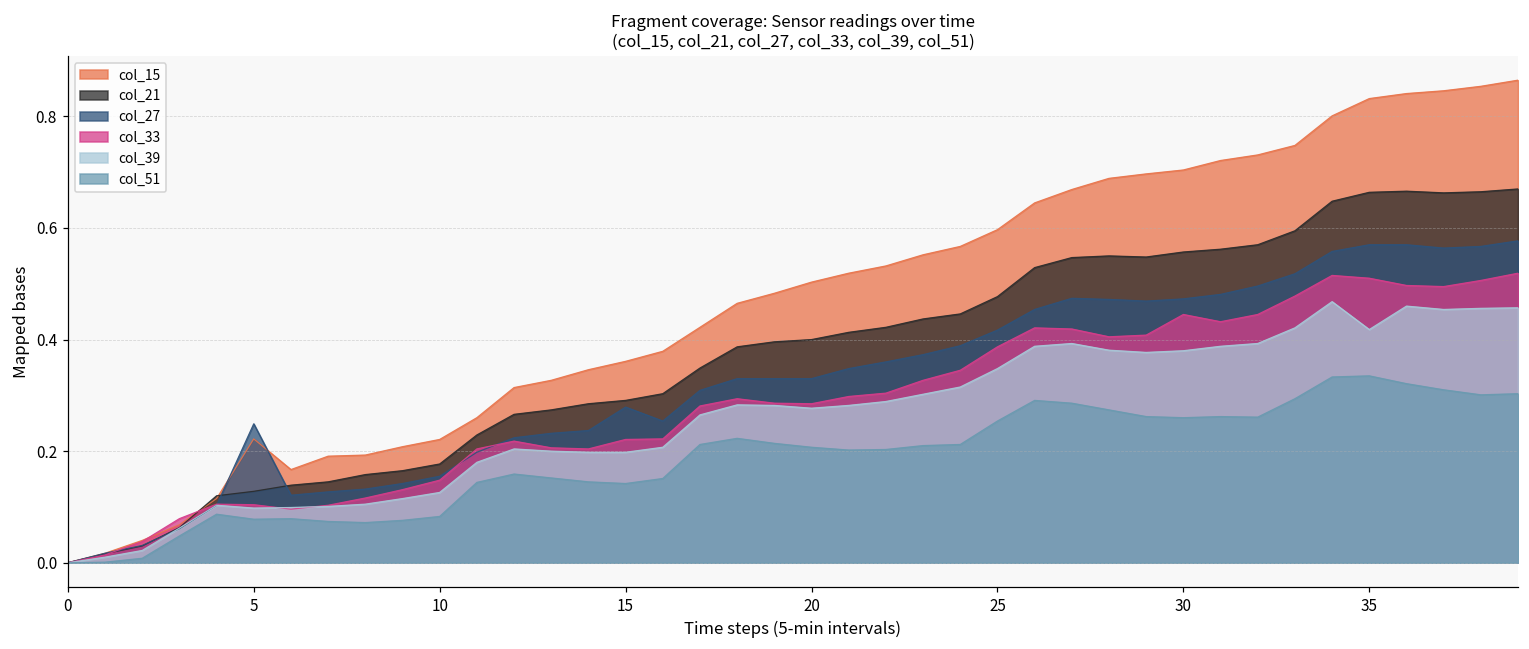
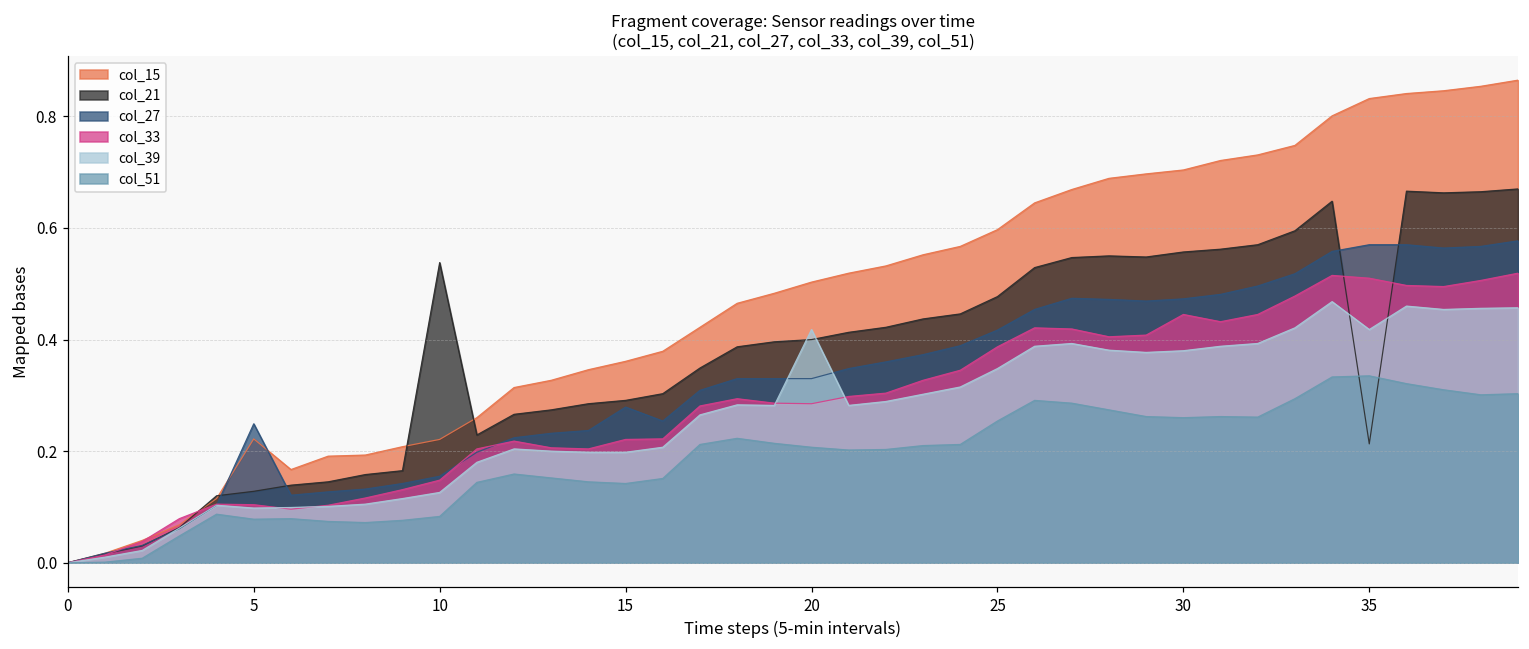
col_21, 10: 0.18 -> 0.54
col_39, 20: 0.28 -> 0.42
col_21, 35: 0.66 -> 0.21
